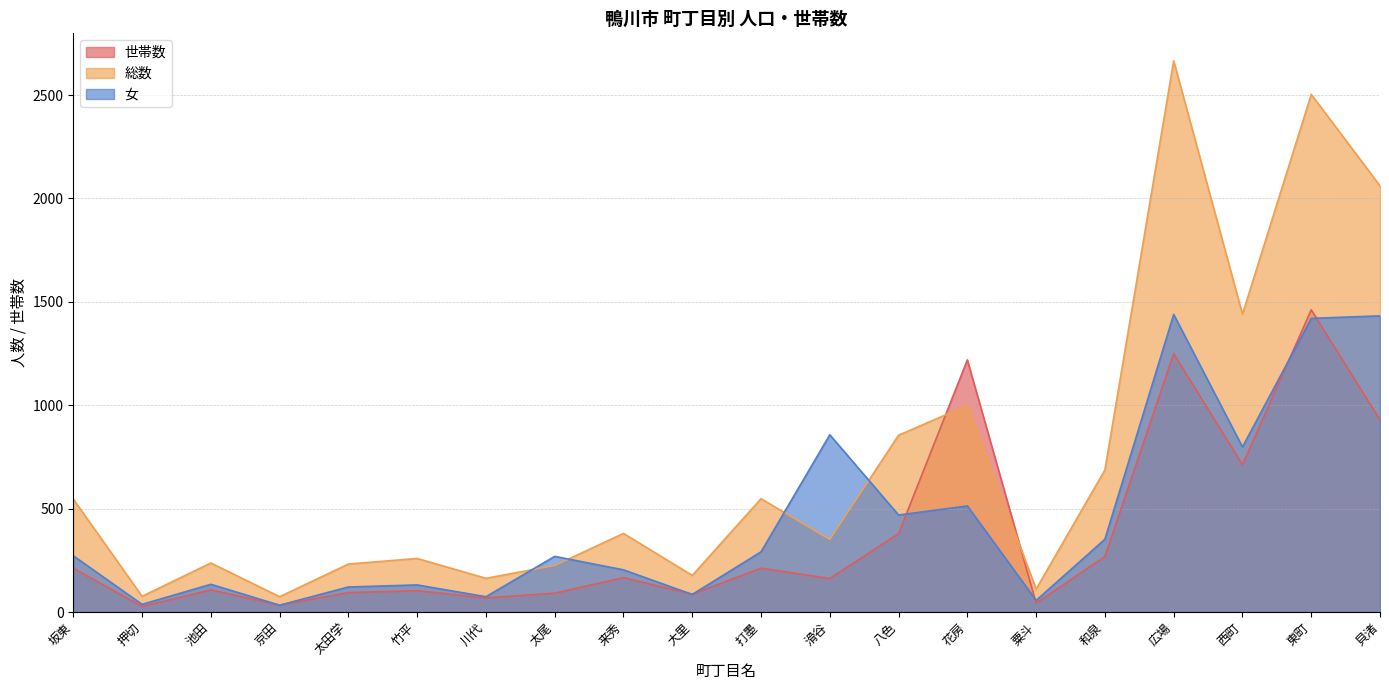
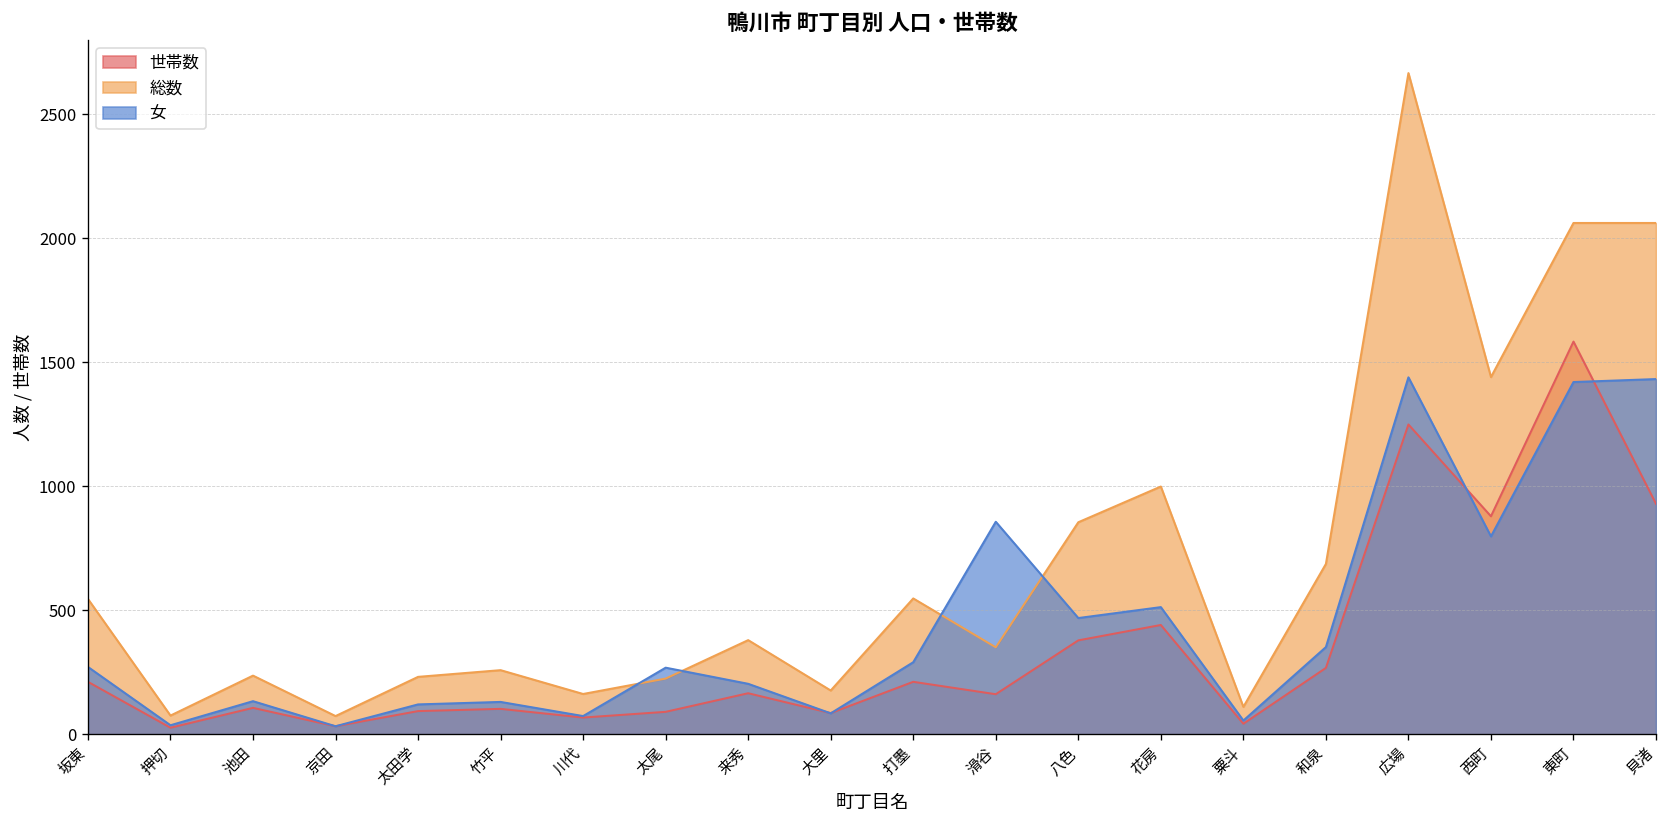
世帯数, 花房: 1220 -> 440
世帯数, 西町: 710 -> 880
世帯数, 東町: 1460 -> 1580
総数, 東町: 2500 -> 2060
